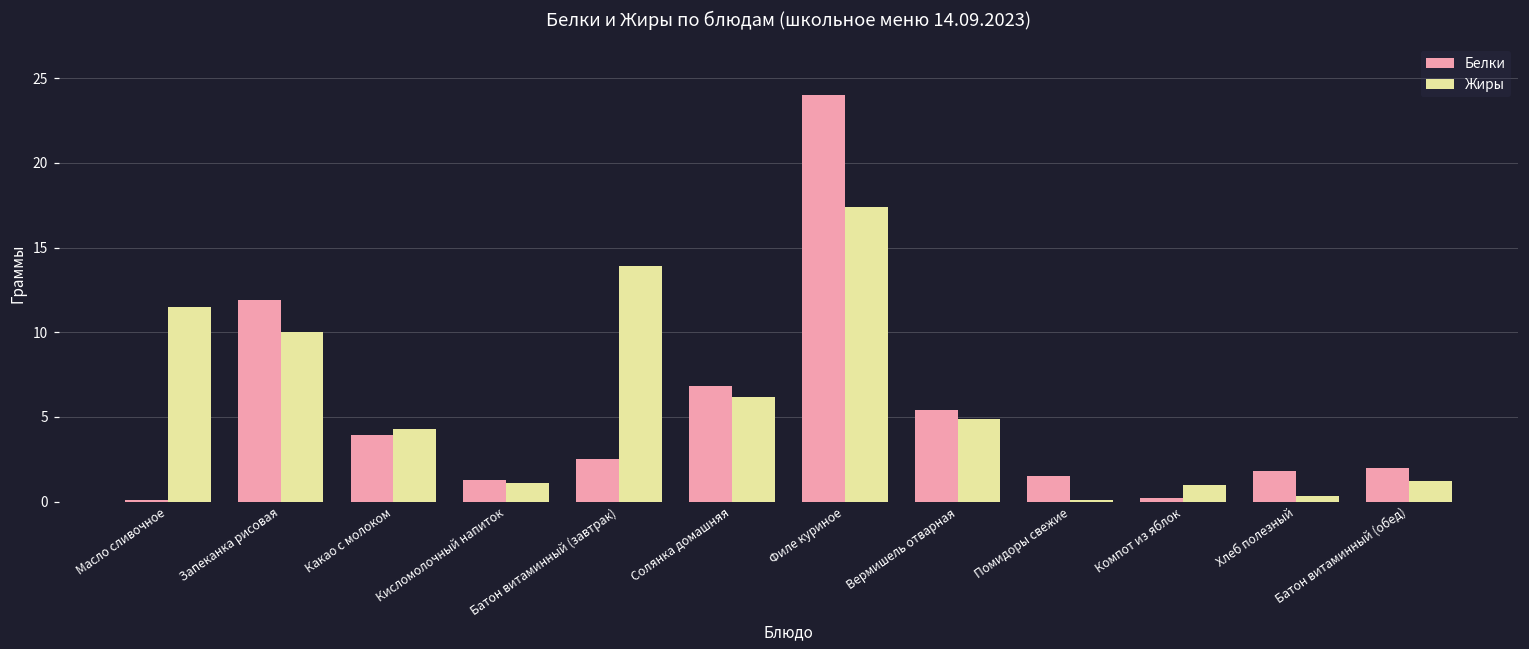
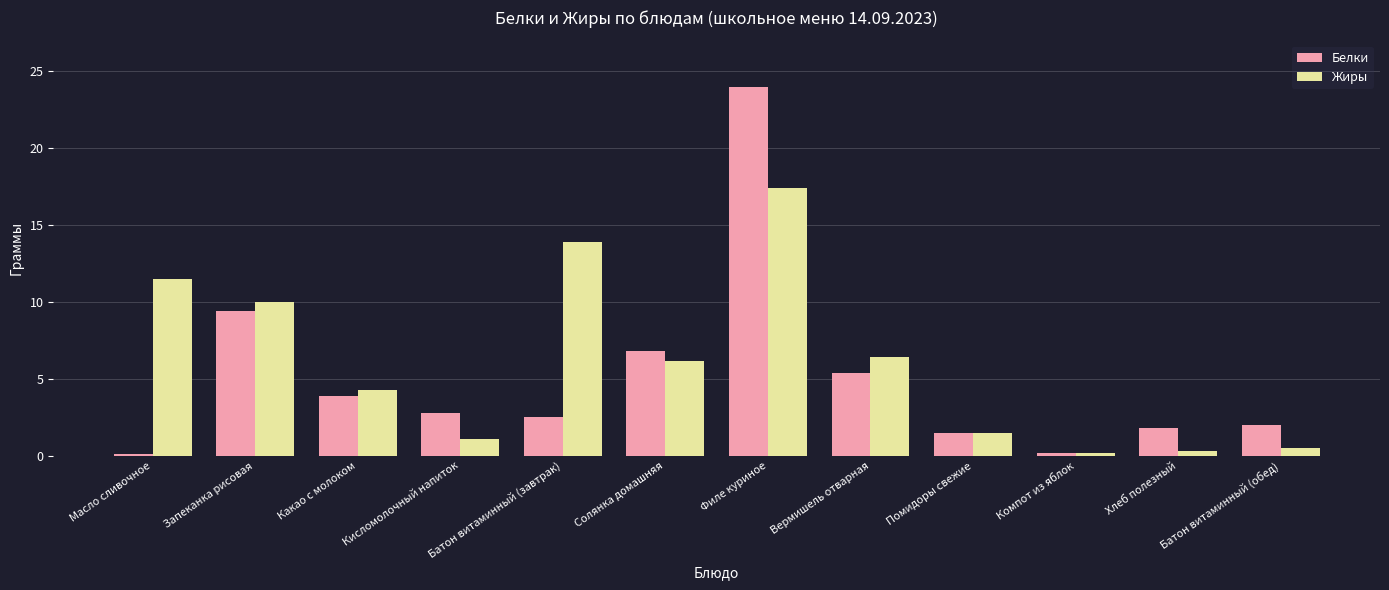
Белки, Запеканка рисовая: 11.9 -> 9.4
Белки, Кисломолочный напиток: 1.3 -> 2.8
Жиры, Вермишель отварная: 4.9 -> 6.4
Жиры, Помидоры свежие: 0.1 -> 1.5
Жиры, Компот из яблок: 1.0 -> 0.2
Жиры, Батон витаминный (обед): 1.2 -> 0.5
